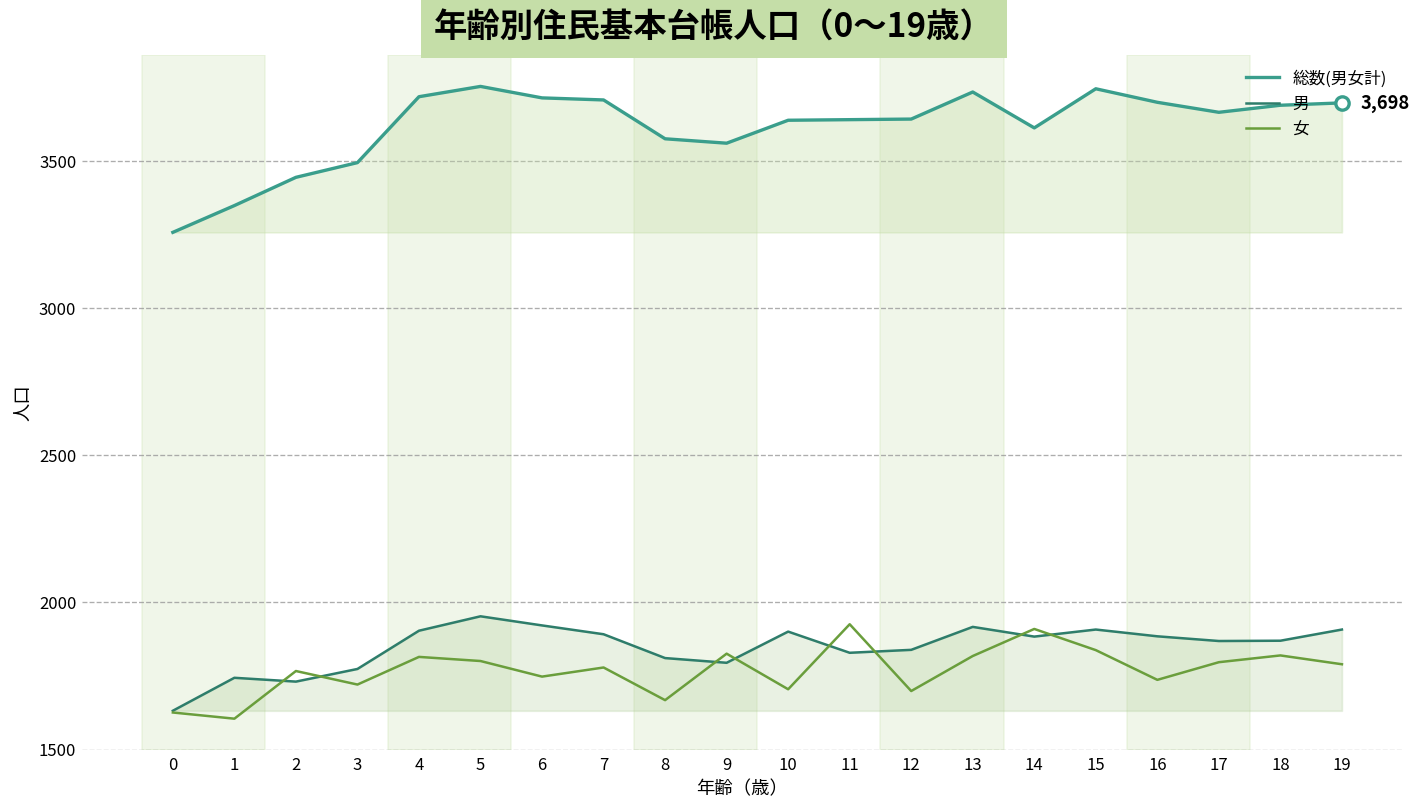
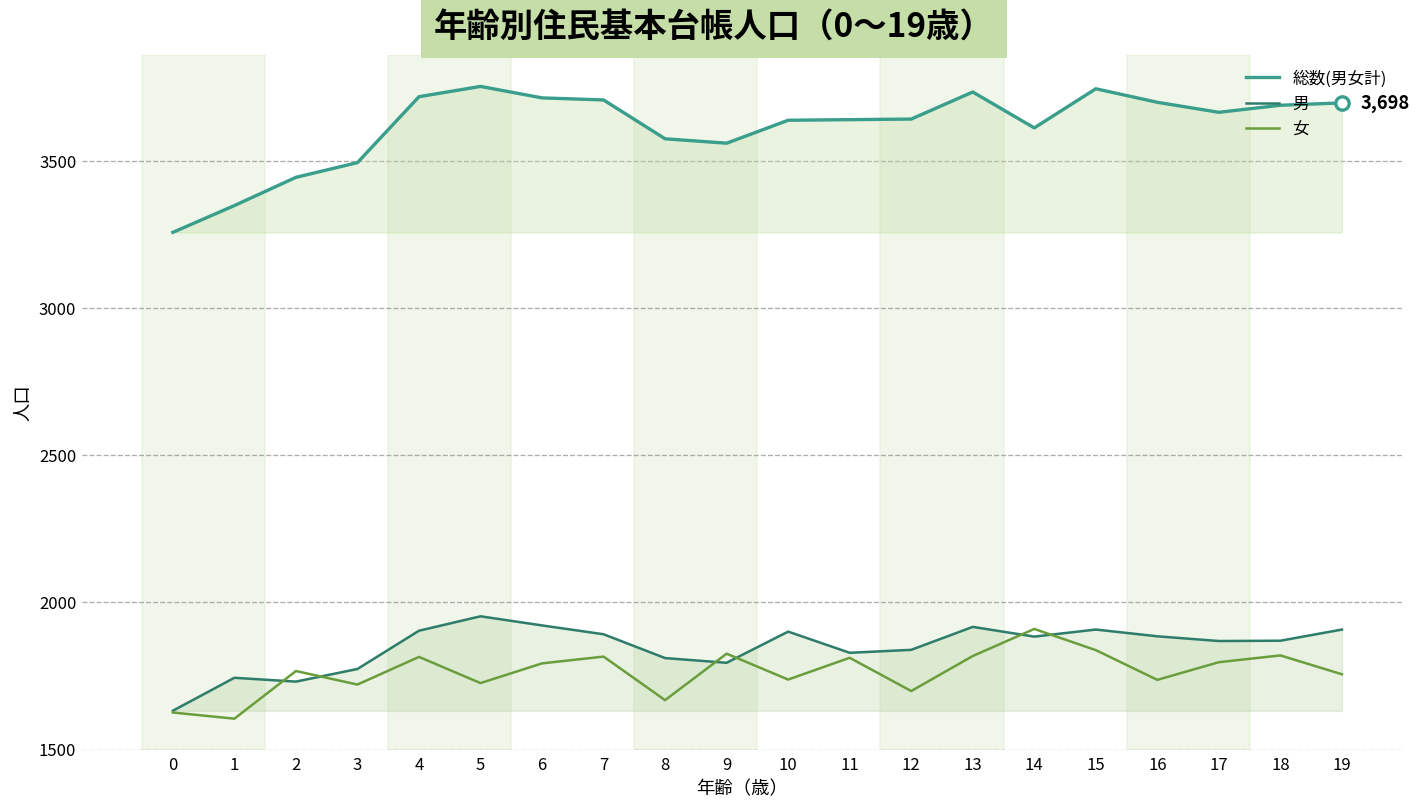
女, 5: 1800 -> 1730
女, 6: 1750 -> 1790
女, 7: 1780 -> 1820
女, 10: 1710 -> 1740
女, 11: 1930 -> 1810
女, 19: 1790 -> 1760
